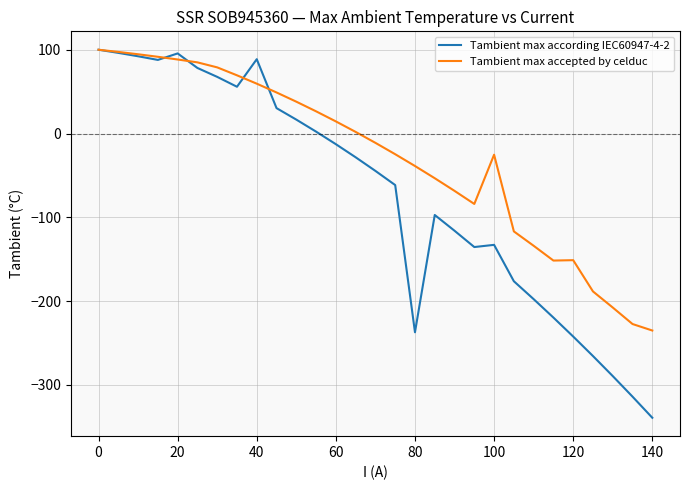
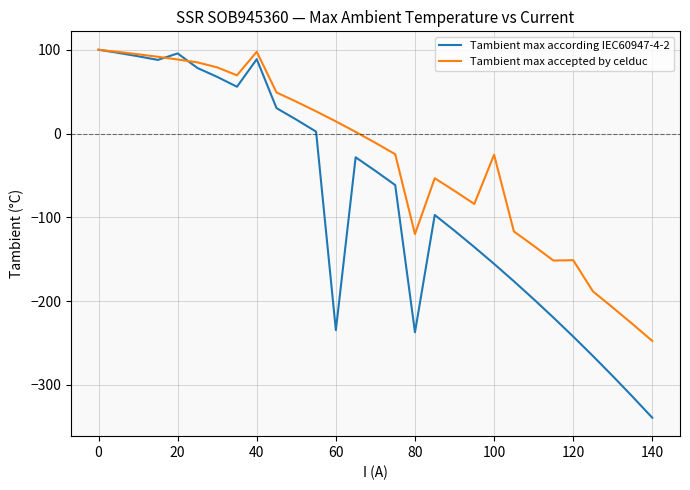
Tambient max accepted by celduc, 40: 60 -> 100
Tambient max according IEC60947-4-2, 60: -10 -> -230
Tambient max accepted by celduc, 80: -40 -> -120
Tambient max according IEC60947-4-2, 100: -130 -> -160
Tambient max accepted by celduc, 140: -240 -> -250
